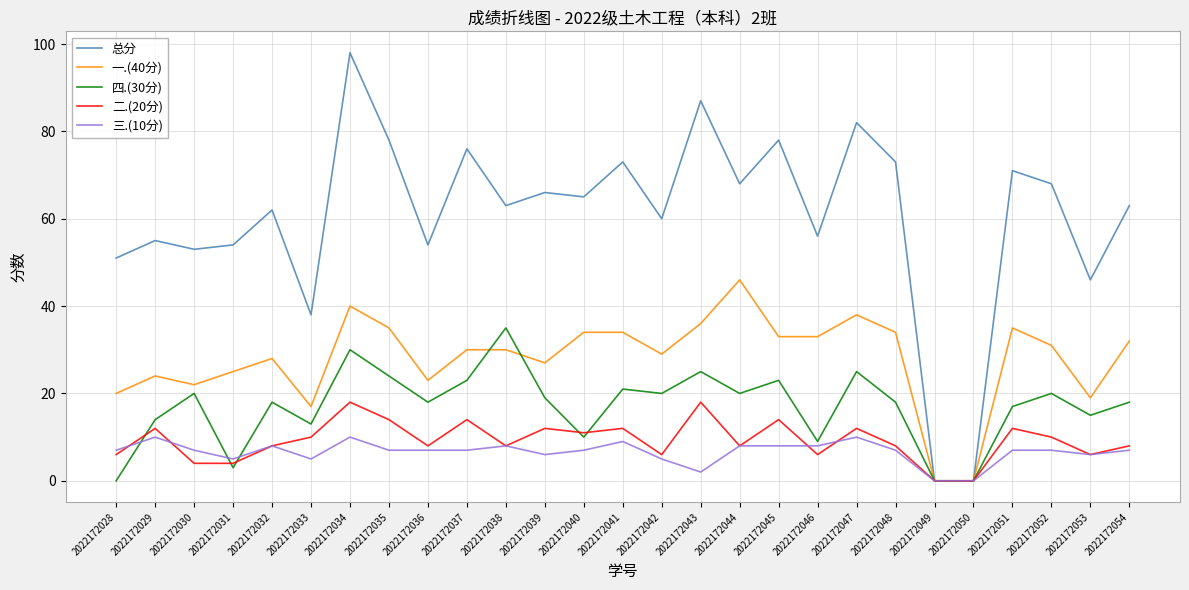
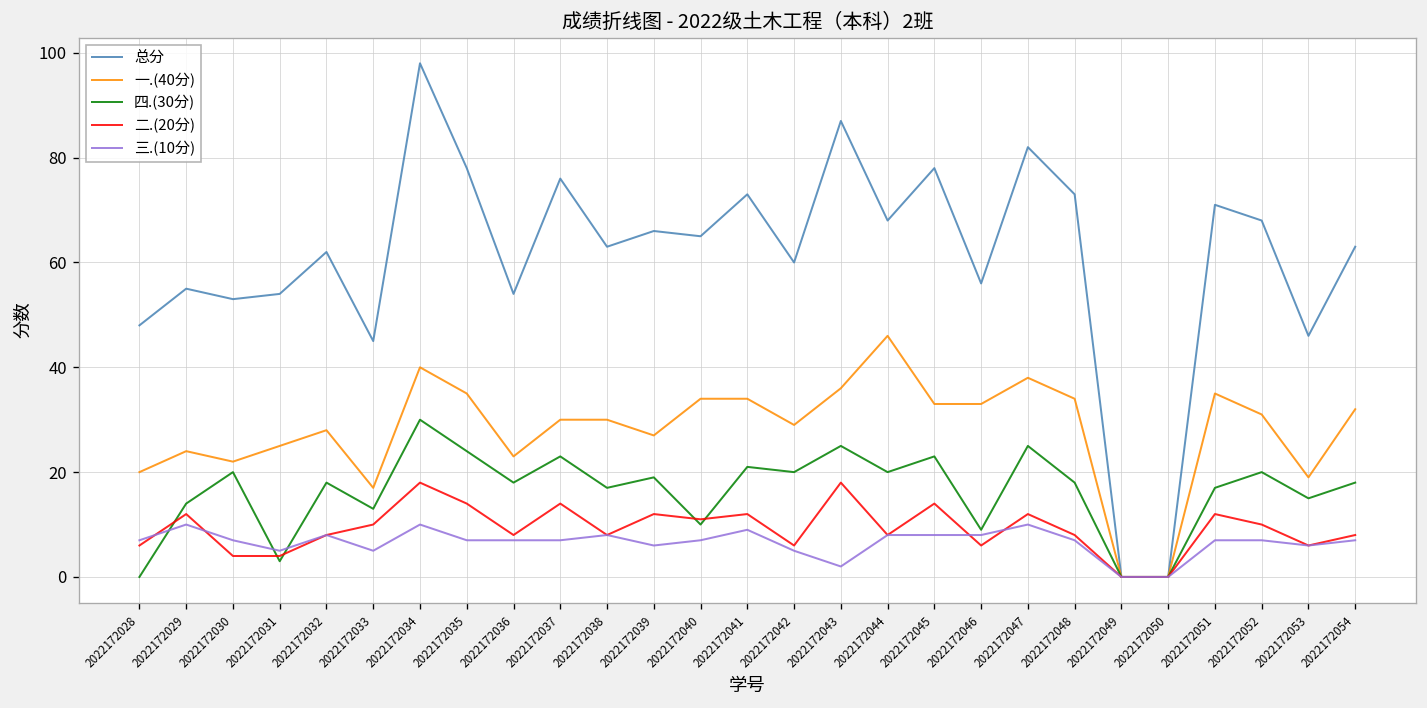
总分, 2022172028: 51 -> 48
总分, 2022172033: 38 -> 45
四.(30分), 2022172038: 35 -> 17
